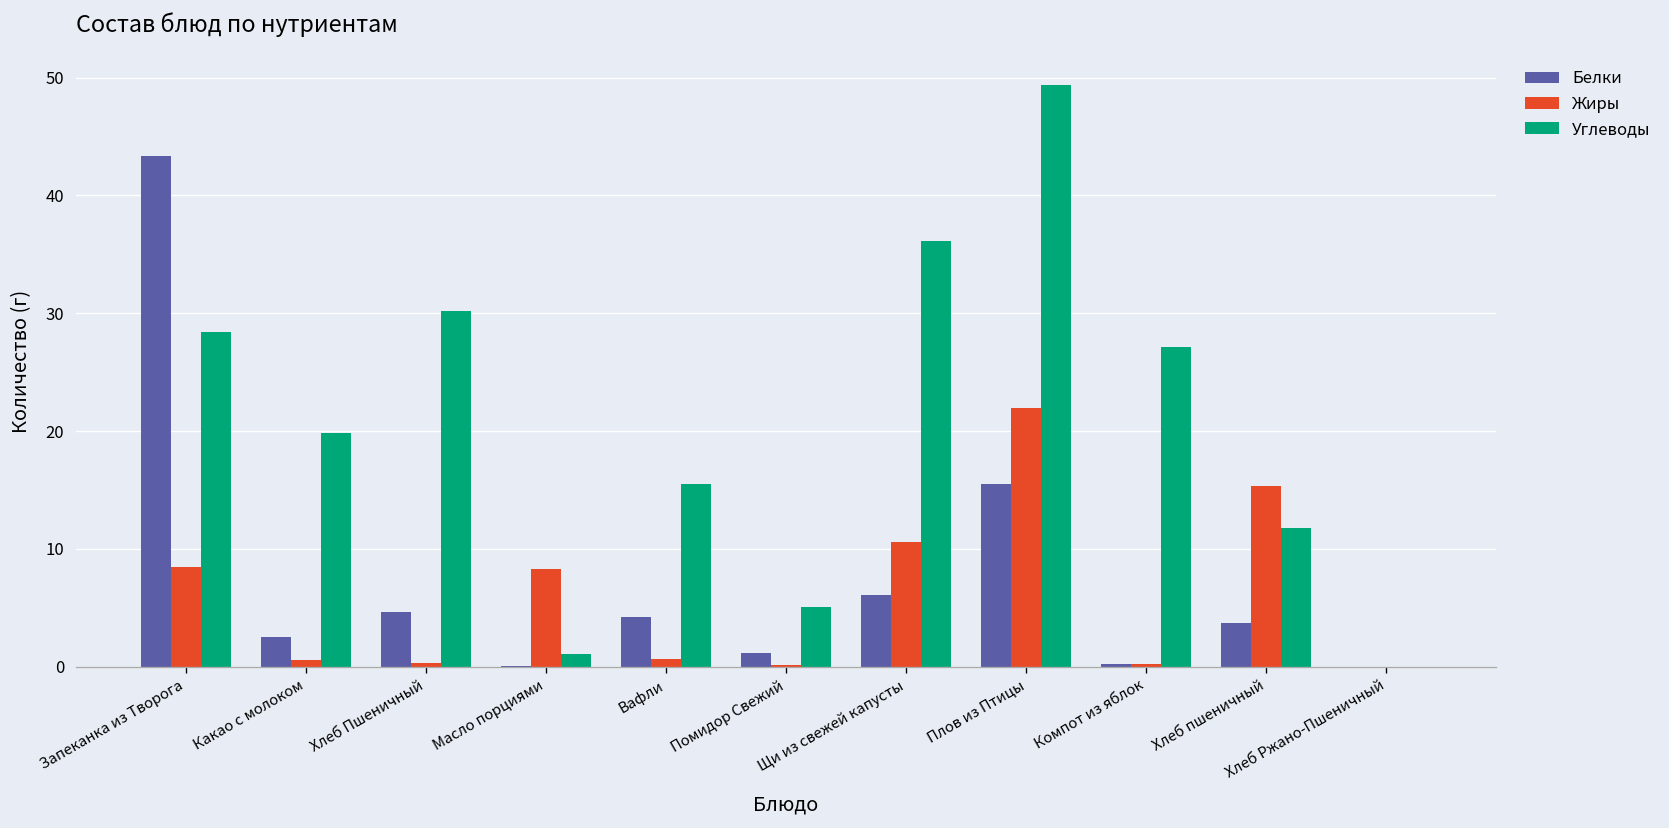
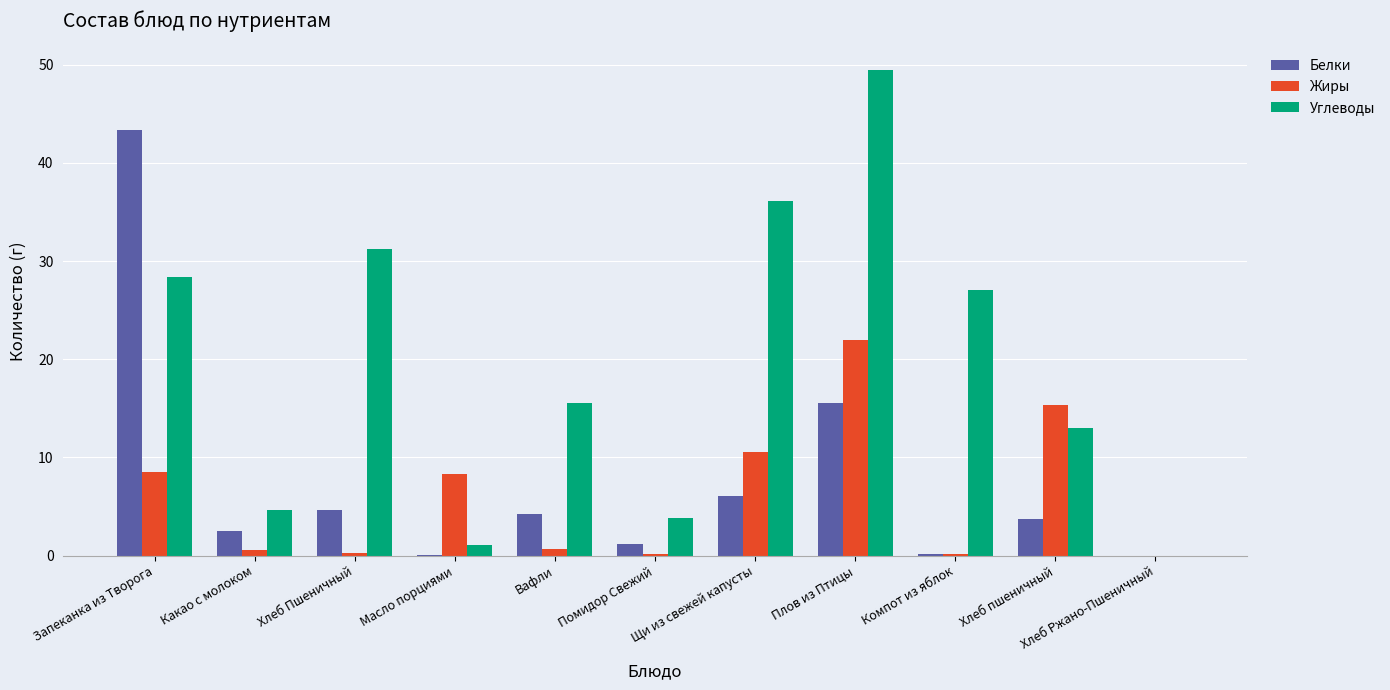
Углеводы, Какао с молоком: 20 -> 5
Углеводы, Хлеб Пшеничный: 30 -> 31
Углеводы, Помидор Свежий: 5 -> 4
Углеводы, Хлеб пшеничный: 12 -> 13
